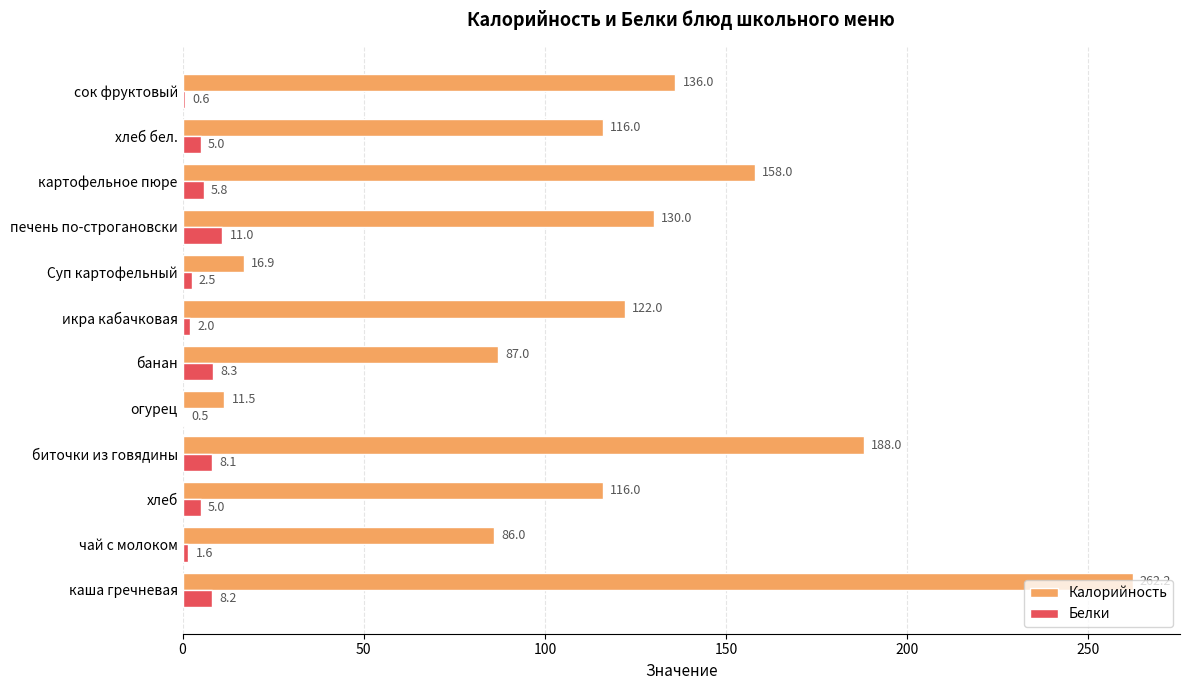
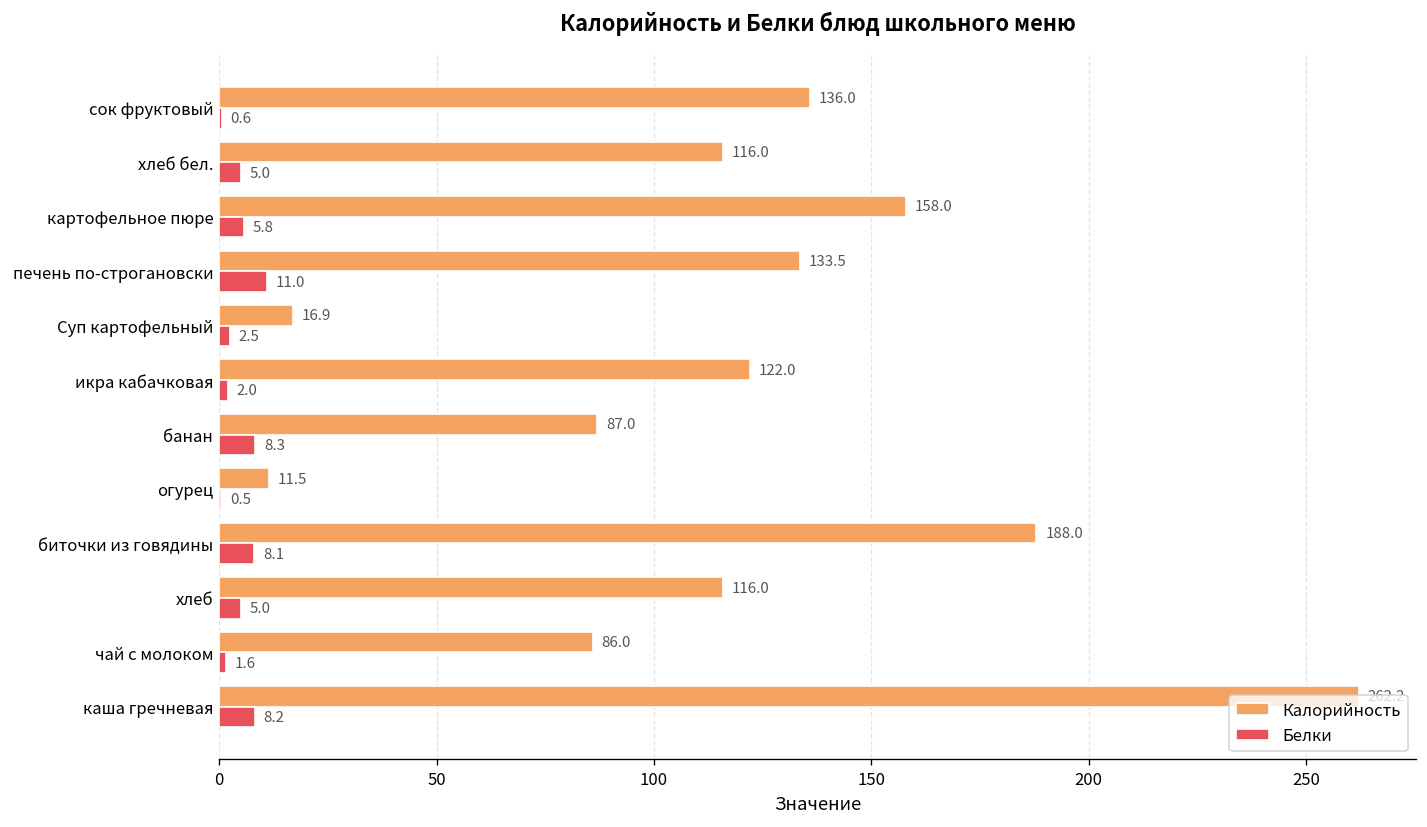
Калорийность, печень по-строгановски: 130.0 -> 133.5
